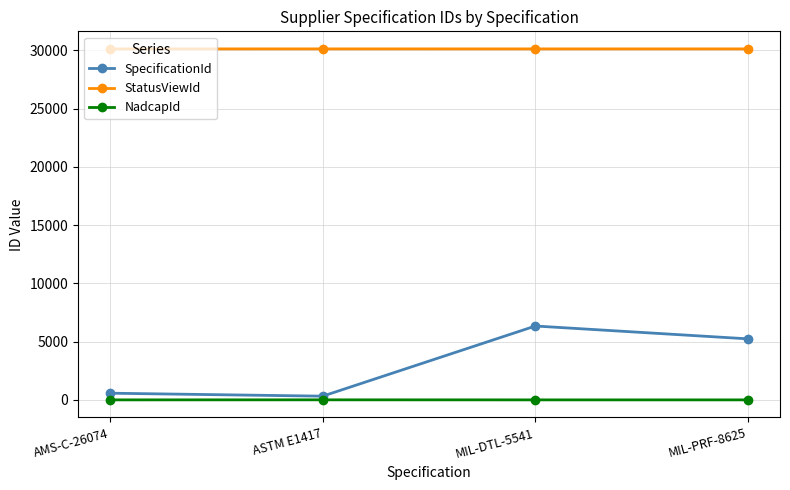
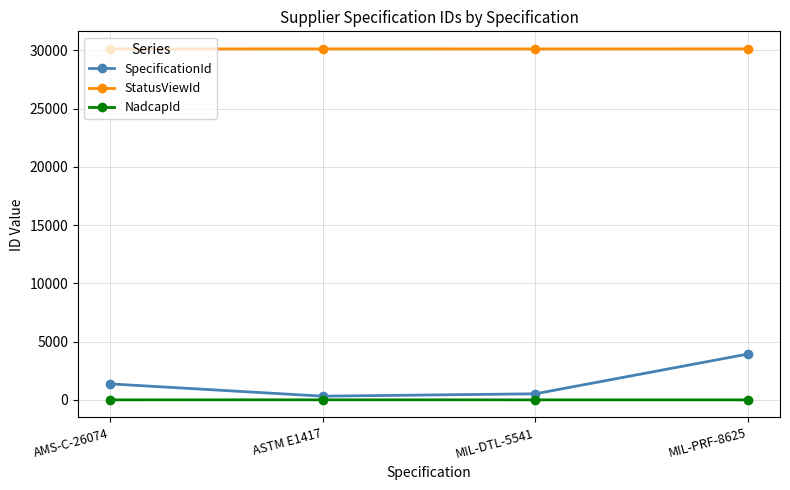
SpecificationId, AMS-C-26074: 600 -> 1400
SpecificationId, MIL-DTL-5541: 6300 -> 500
SpecificationId, MIL-PRF-8625: 5200 -> 3900
